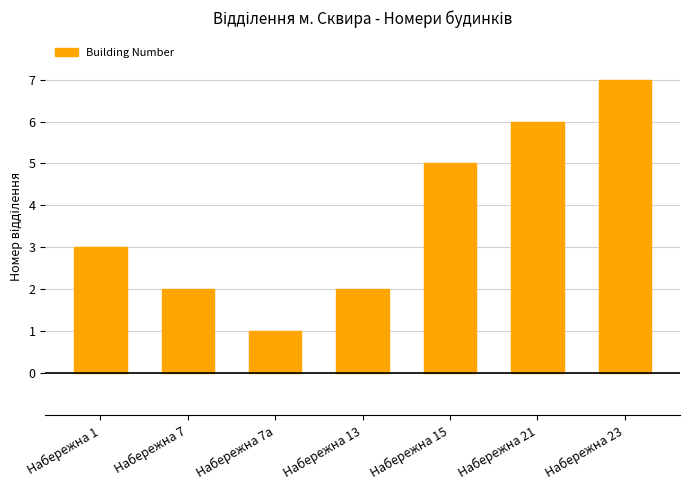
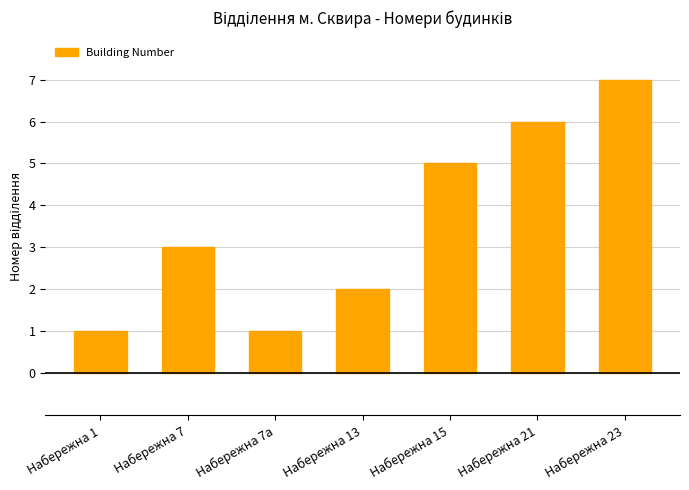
Набережна 1: 3 -> 1
Набережна 7: 2 -> 3
